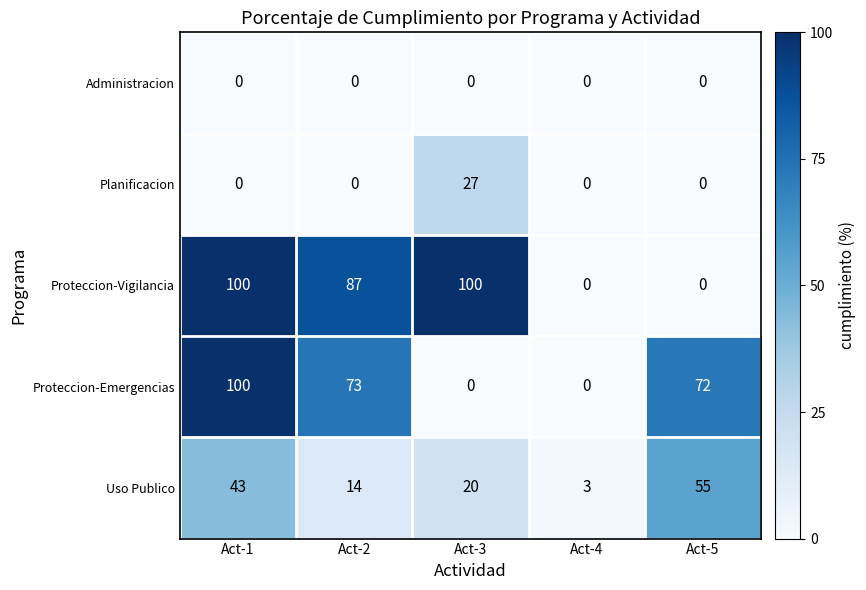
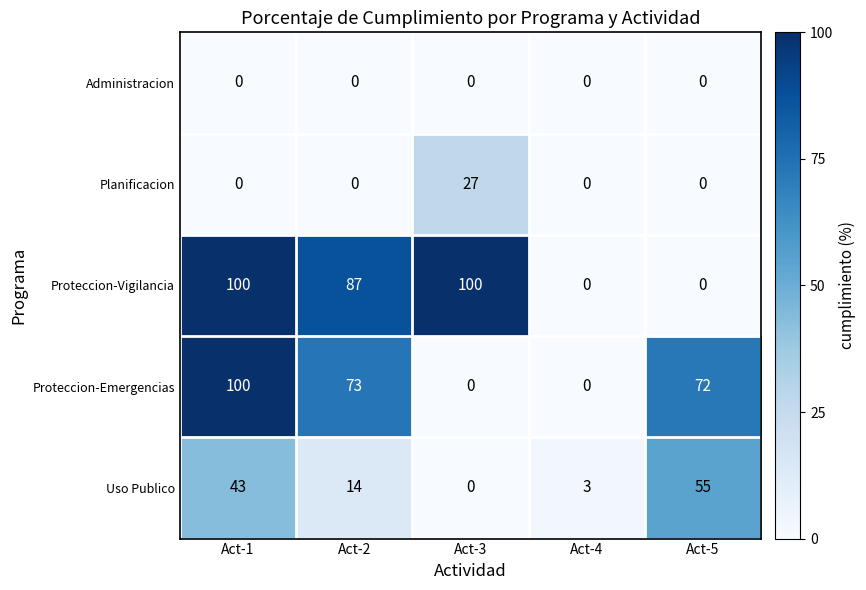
Uso Publico, Act-3: 20 -> 0
